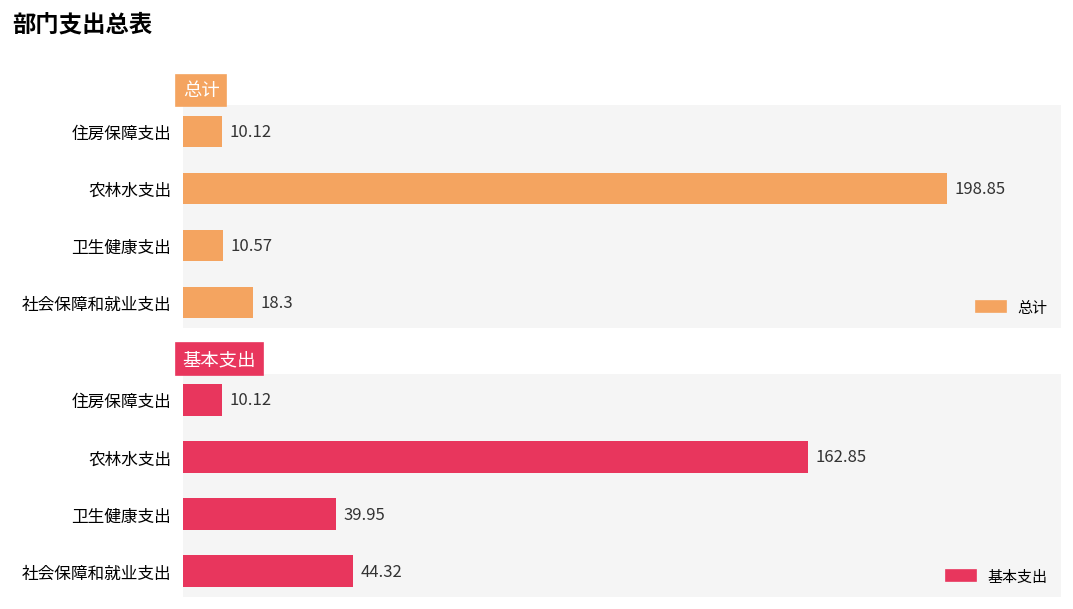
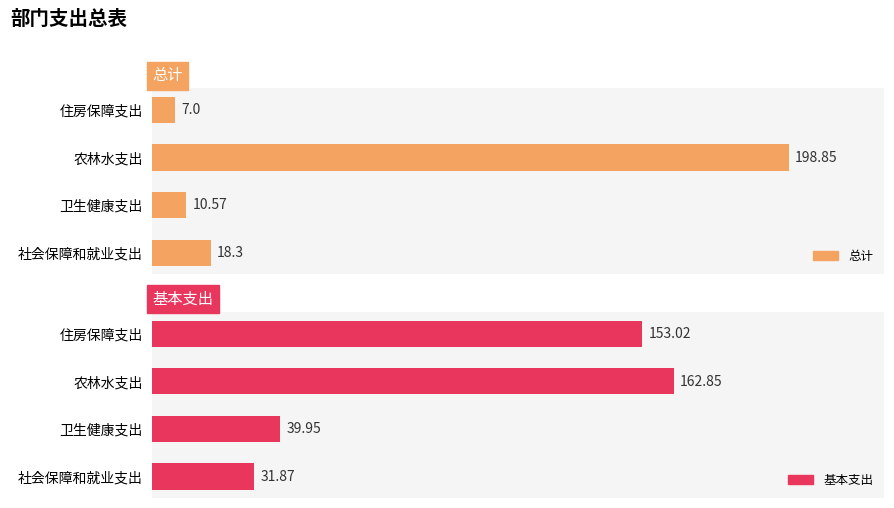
总计, 住房保障支出: 10.12 -> 7.0
基本支出, 住房保障支出: 10.12 -> 153.02
基本支出, 社会保障和就业支出: 44.32 -> 31.87
